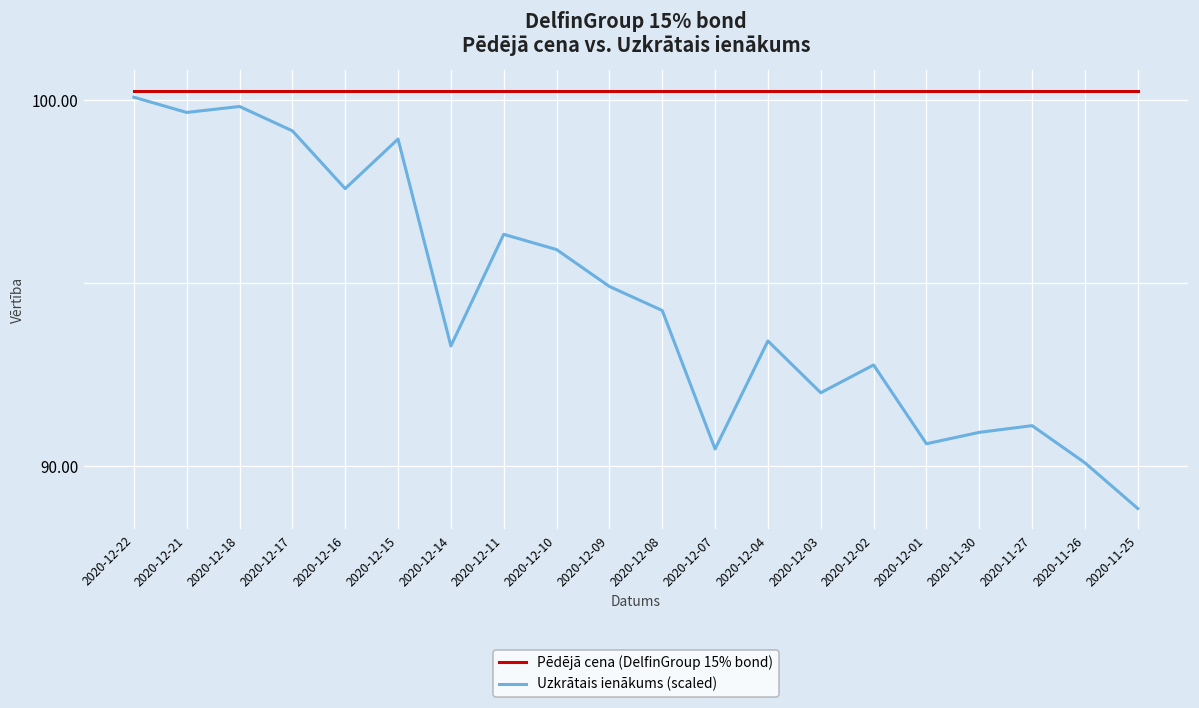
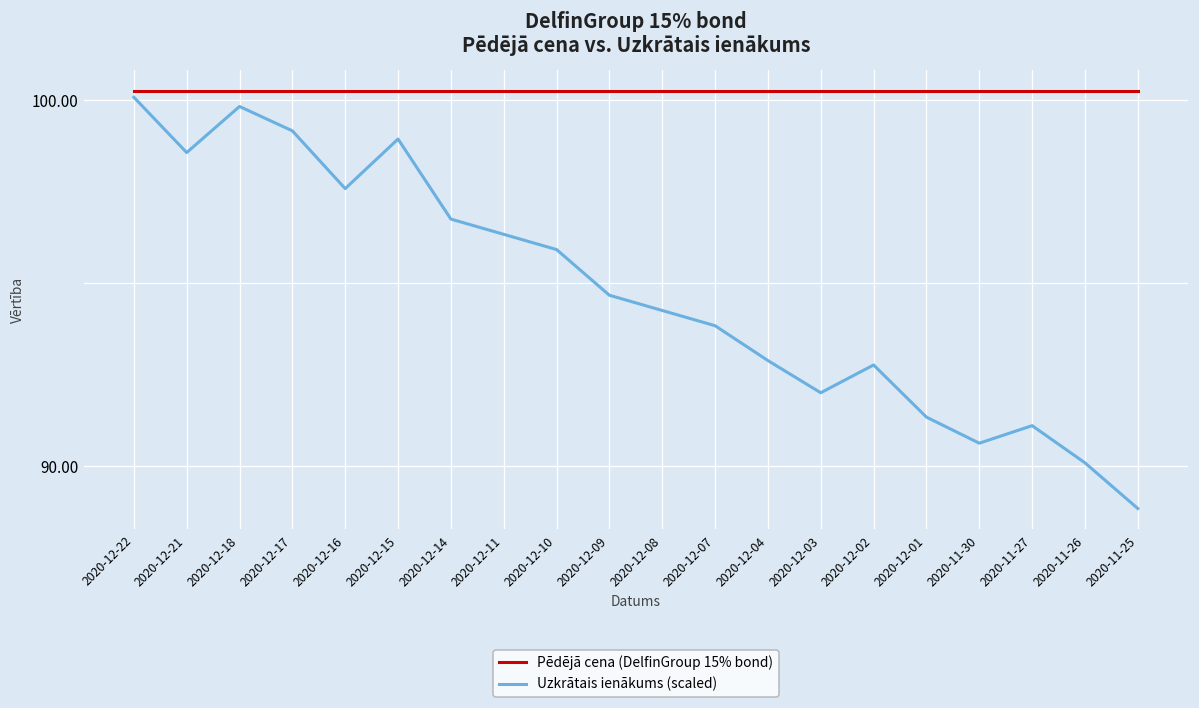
Uzkrātais ienākums (scaled), 2020-12-21: 99.7 -> 98.6
Uzkrātais ienākums (scaled), 2020-12-14: 93.3 -> 96.8
Uzkrātais ienākums (scaled), 2020-12-09: 94.9 -> 94.7
Uzkrātais ienākums (scaled), 2020-12-07: 90.5 -> 93.8
Uzkrātais ienākums (scaled), 2020-12-04: 93.4 -> 92.9
Uzkrātais ienākums (scaled), 2020-12-01: 90.6 -> 91.3
Uzkrātais ienākums (scaled), 2020-11-30: 90.9 -> 90.6
